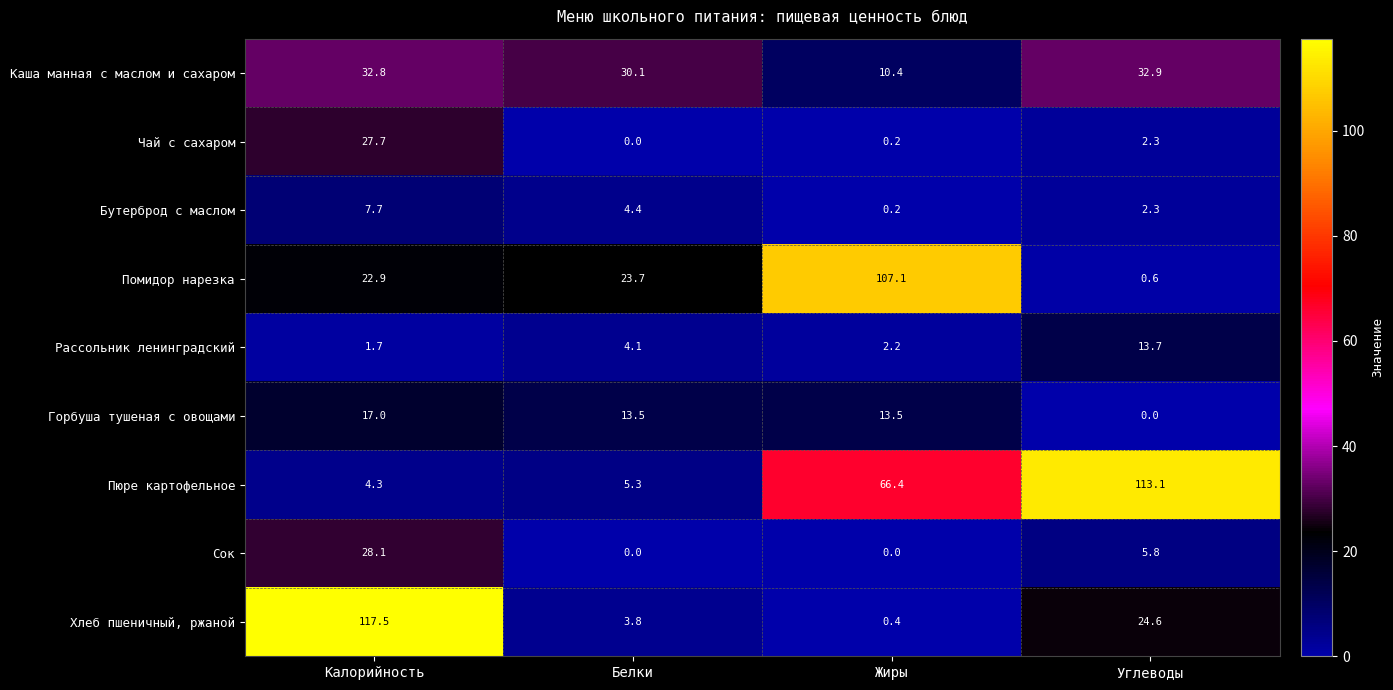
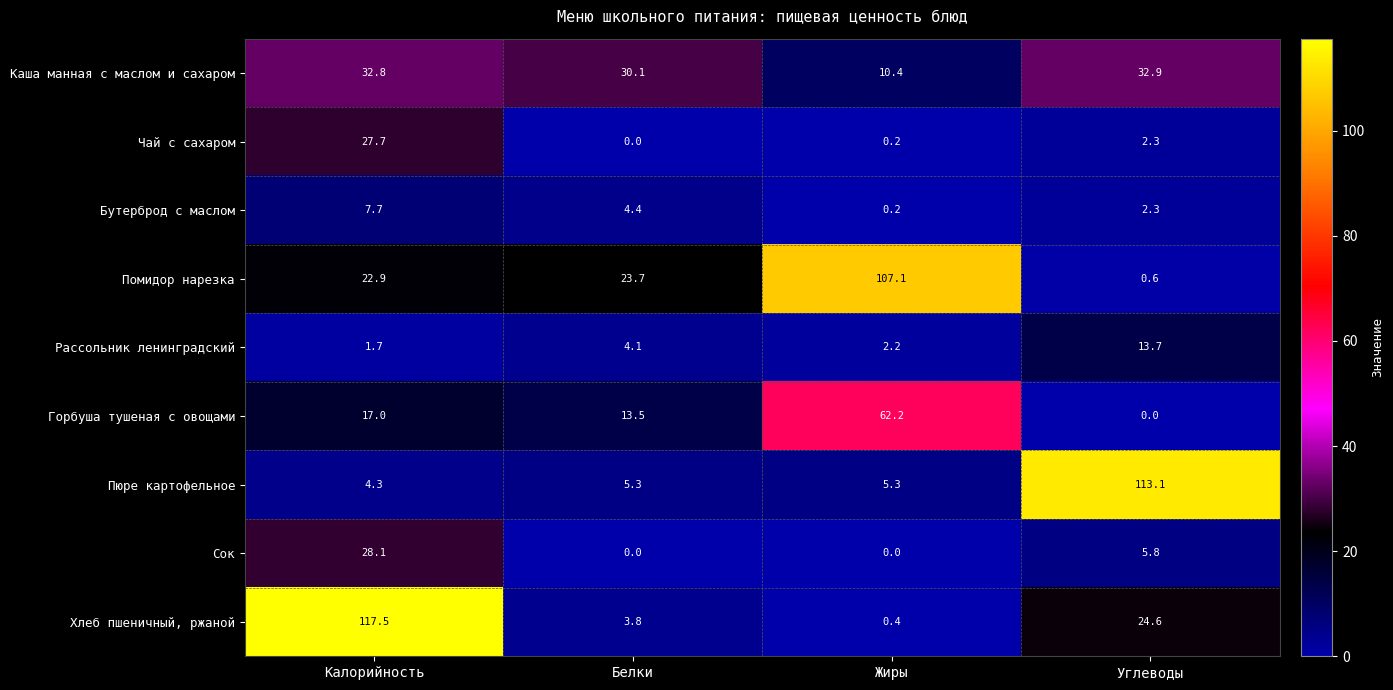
Горбуша тушеная с овощами, Жиры: 13.5 -> 62.2
Пюре картофельное, Жиры: 66.4 -> 5.3
